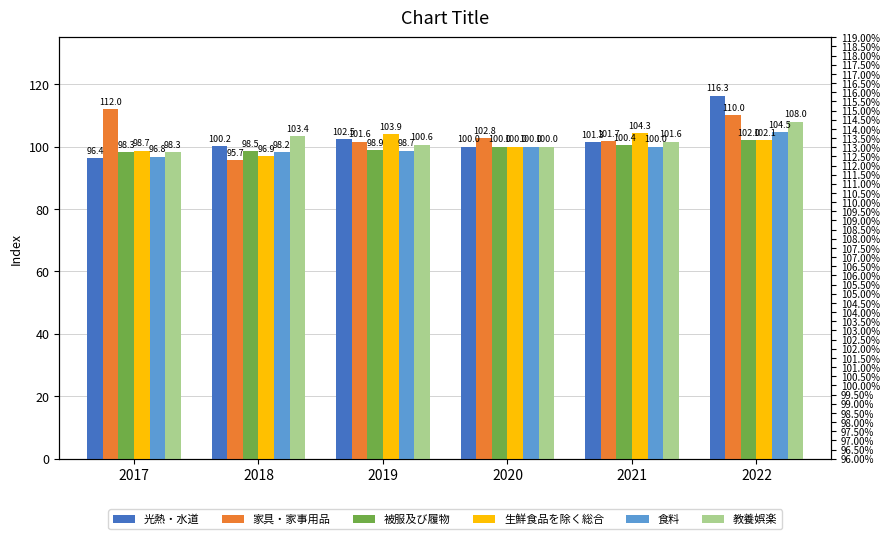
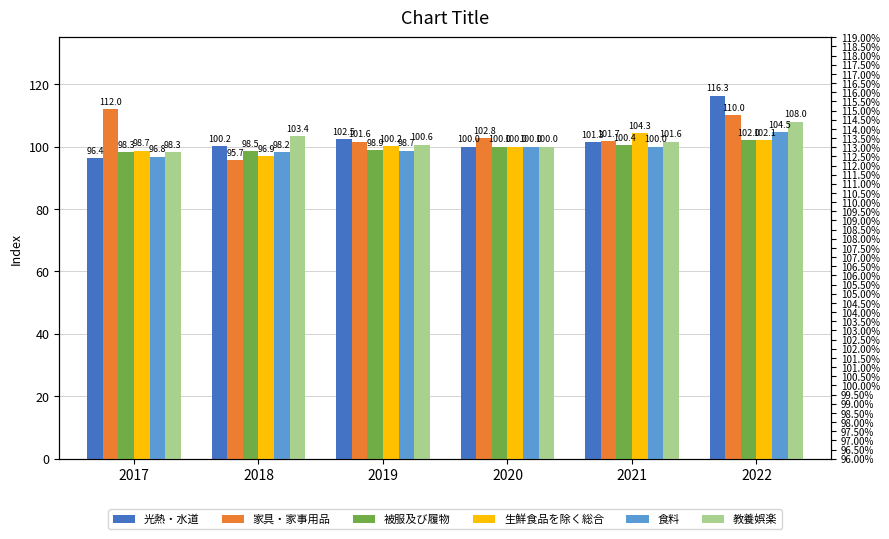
生鮮食品を除く総合, 2019: 103.9 -> 100.2
